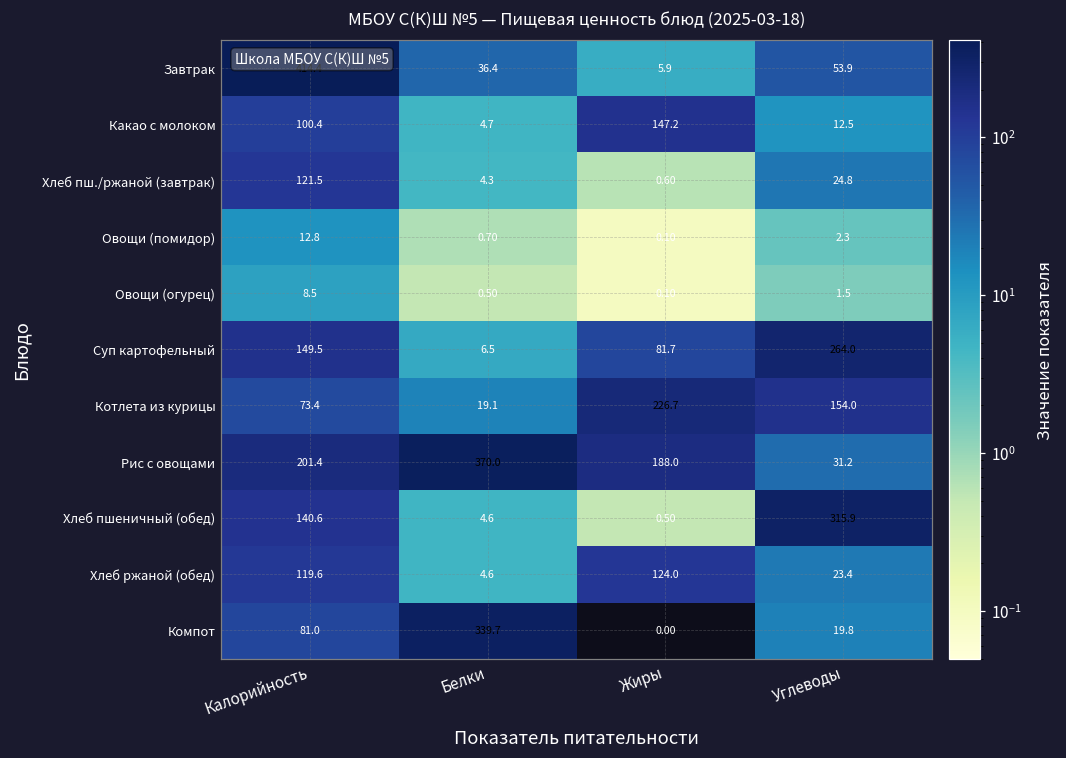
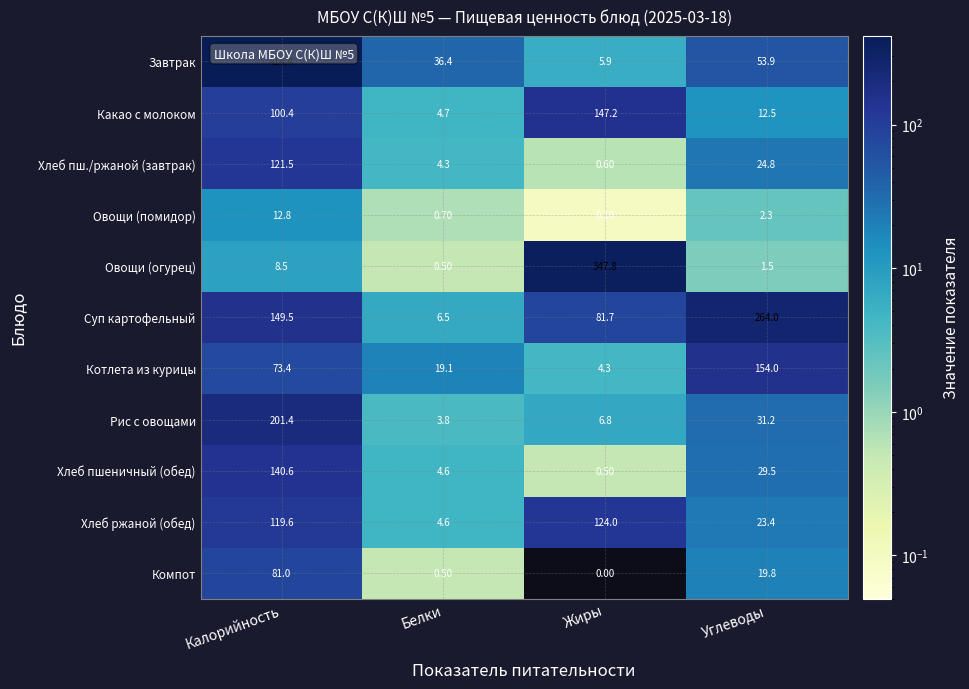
Овощи (огурец), Жиры: 0.10 -> 347.8
Котлета из курицы, Жиры: 226.7 -> 4.3
Рис с овощами, Белки: 370.0 -> 3.8
Рис с овощами, Жиры: 188.0 -> 6.8
Хлеб пшеничный (обед), Углеводы: 315.9 -> 29.5
Компот, Белки: 339.7 -> 0.50
